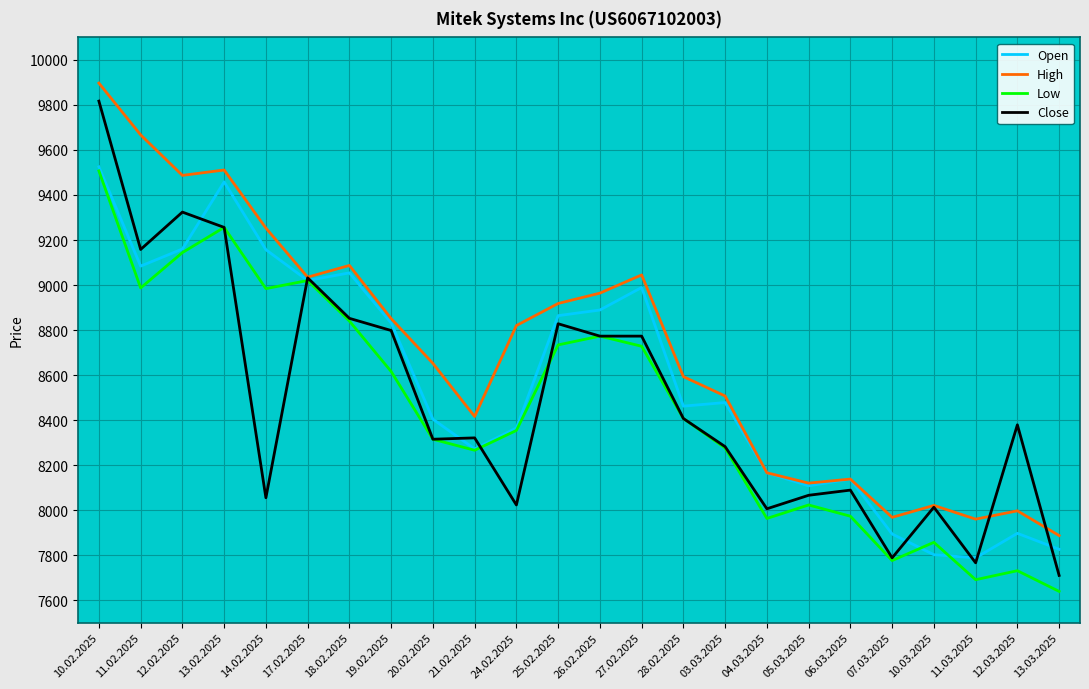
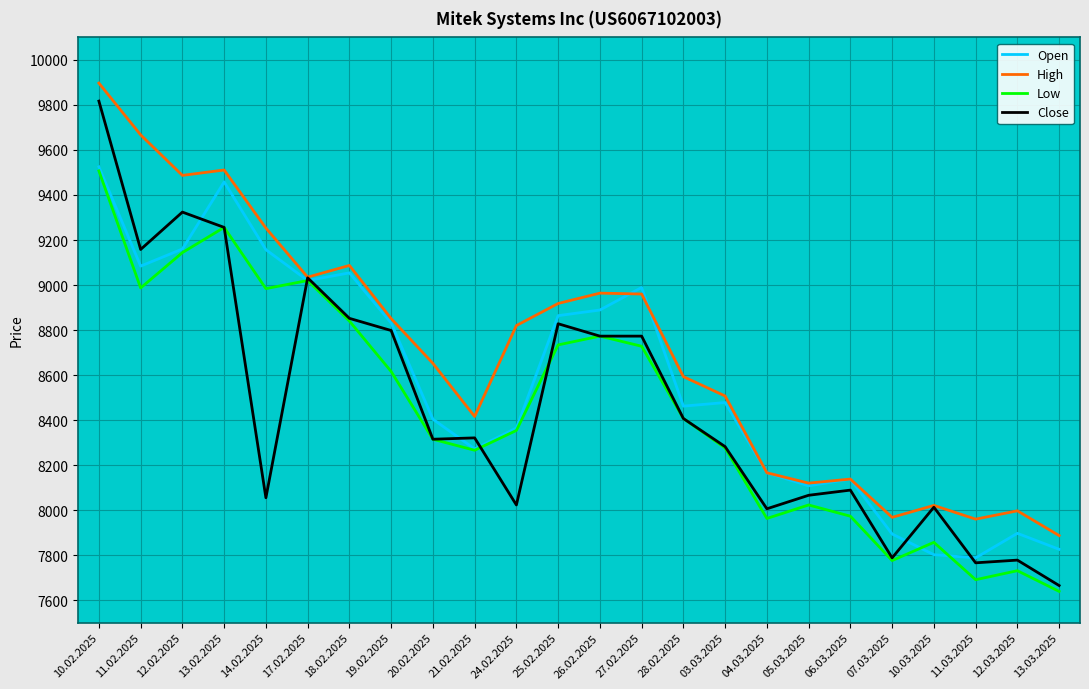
High, 27.02.2025: 9050 -> 8960
Close, 12.03.2025: 8380 -> 7780
Close, 13.03.2025: 7710 -> 7670
